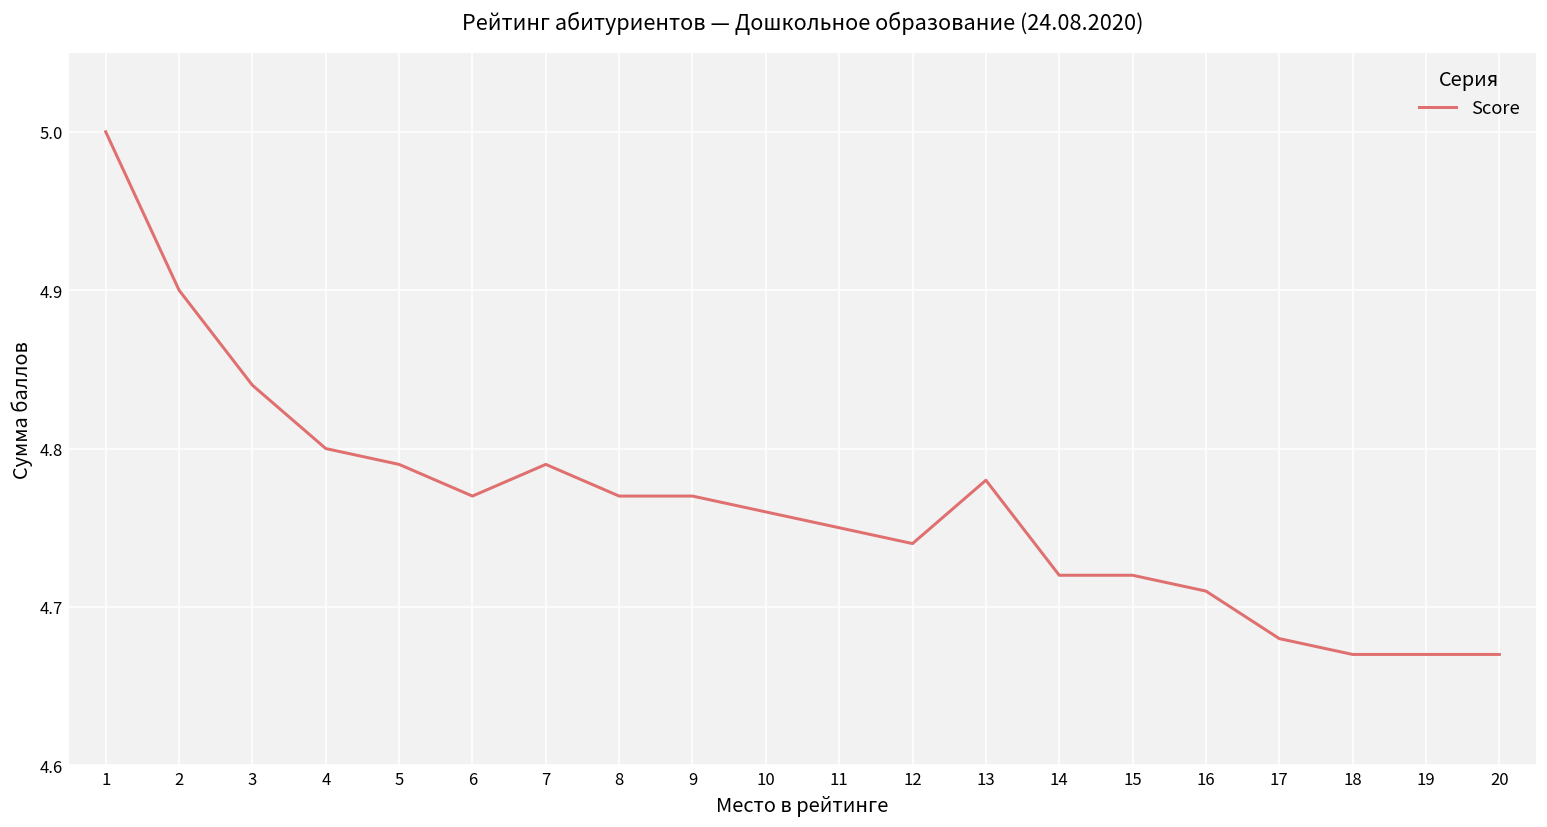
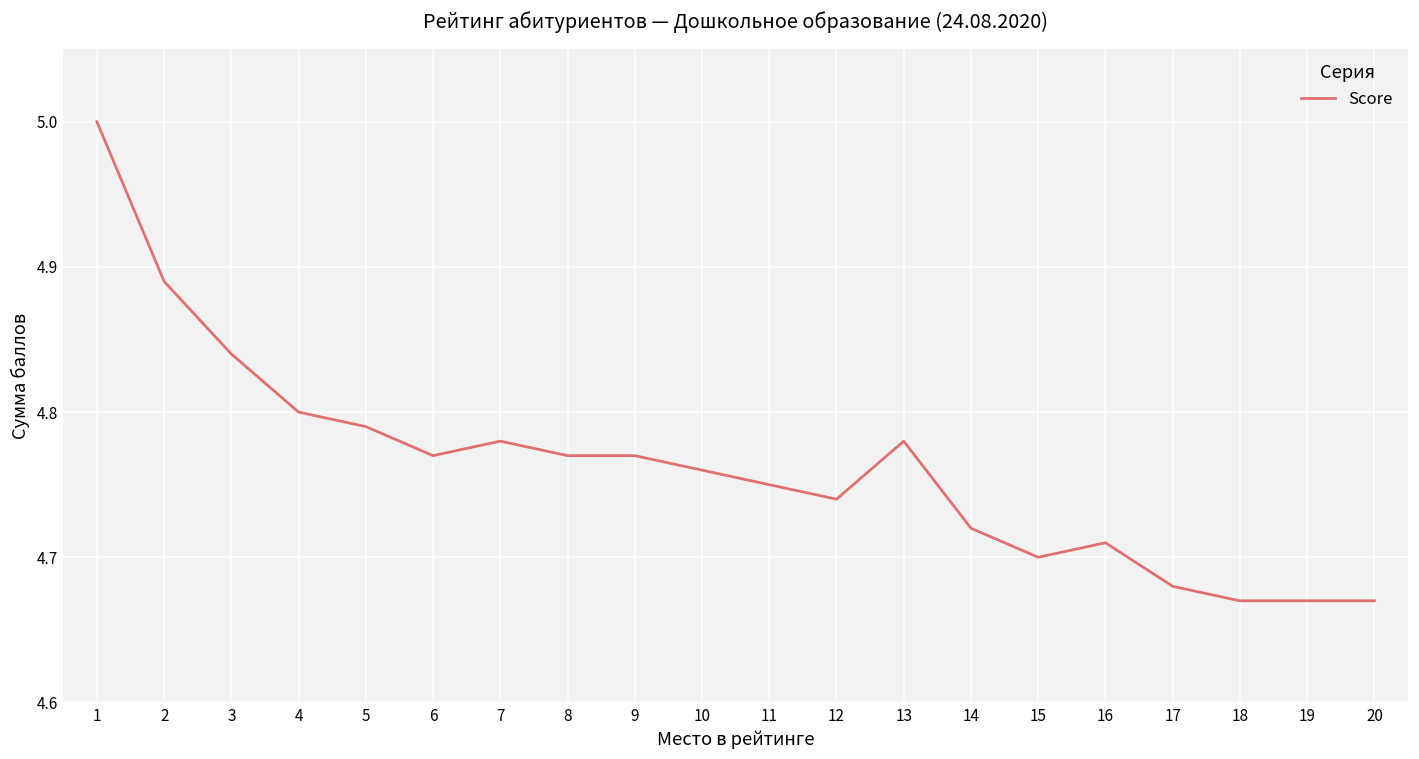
2: 4.90 -> 4.89
7: 4.79 -> 4.78
15: 4.72 -> 4.70
